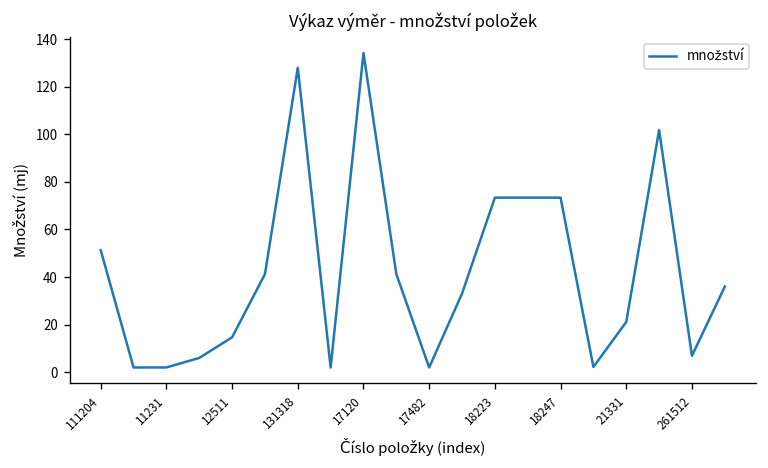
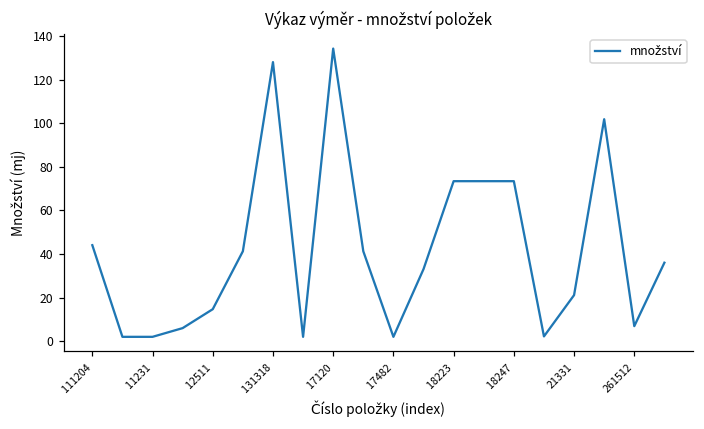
111204: 51 -> 44
